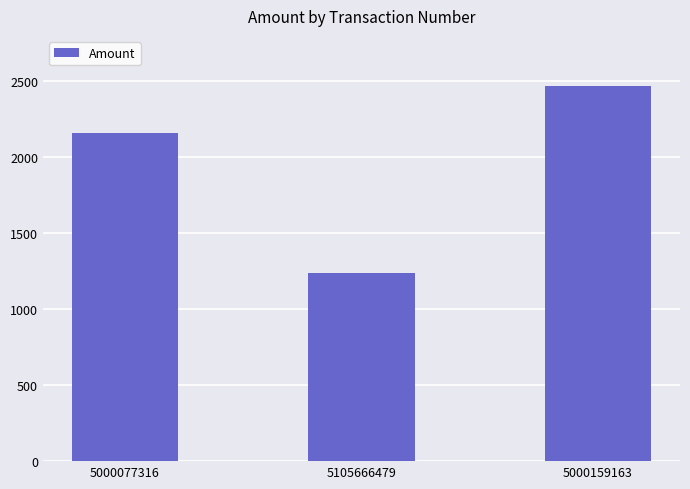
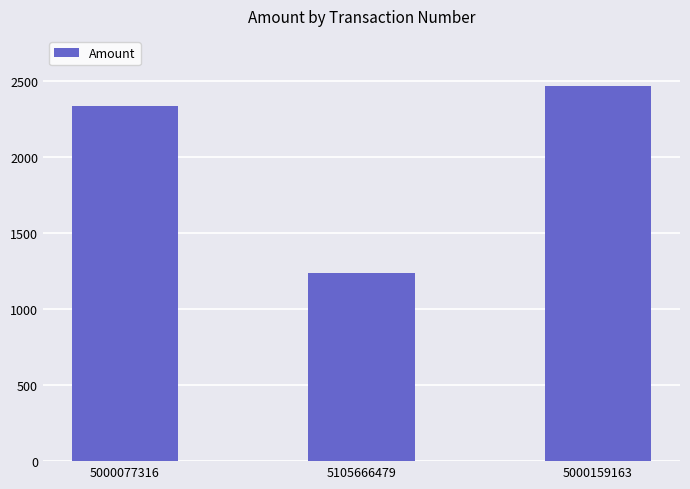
5000077316: 2160 -> 2340
